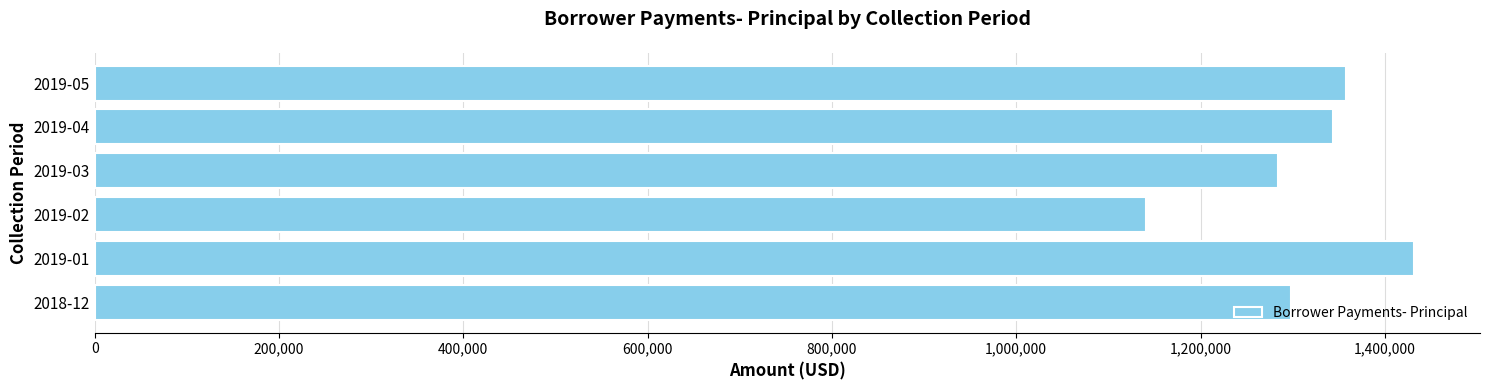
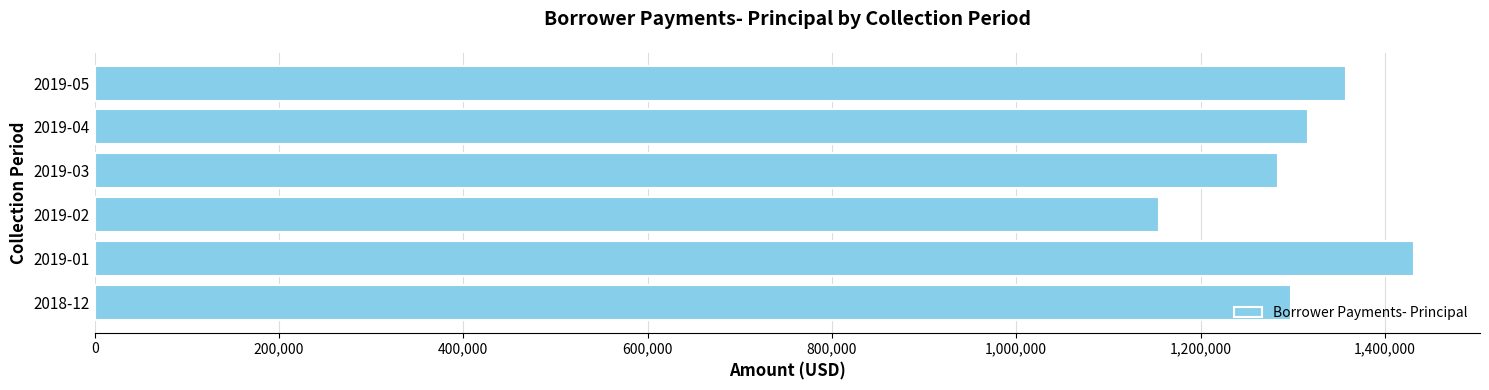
2019-04: 1,340,000 -> 1,320,000
2019-02: 1,140,000 -> 1,150,000
